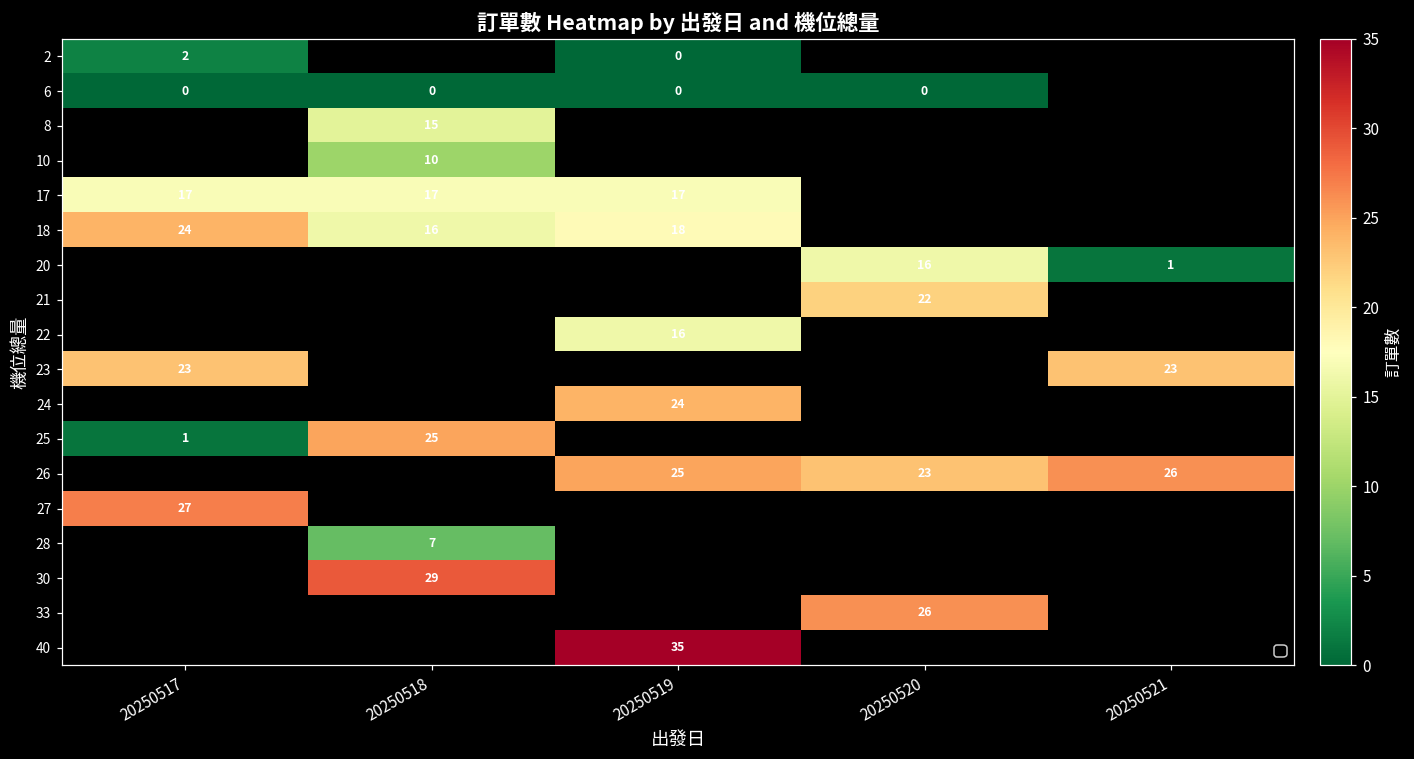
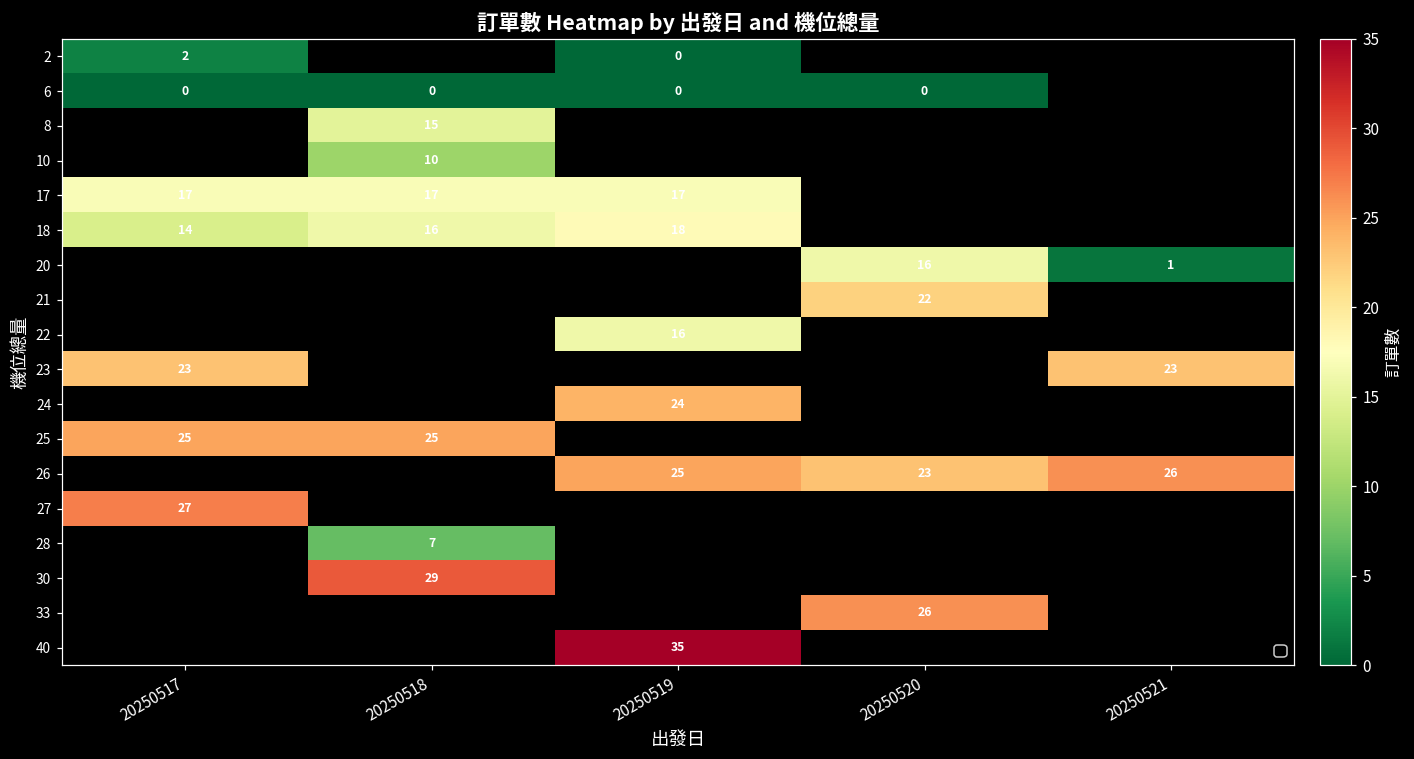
18, 20250517: 24 -> 14
25, 20250517: 1 -> 25
